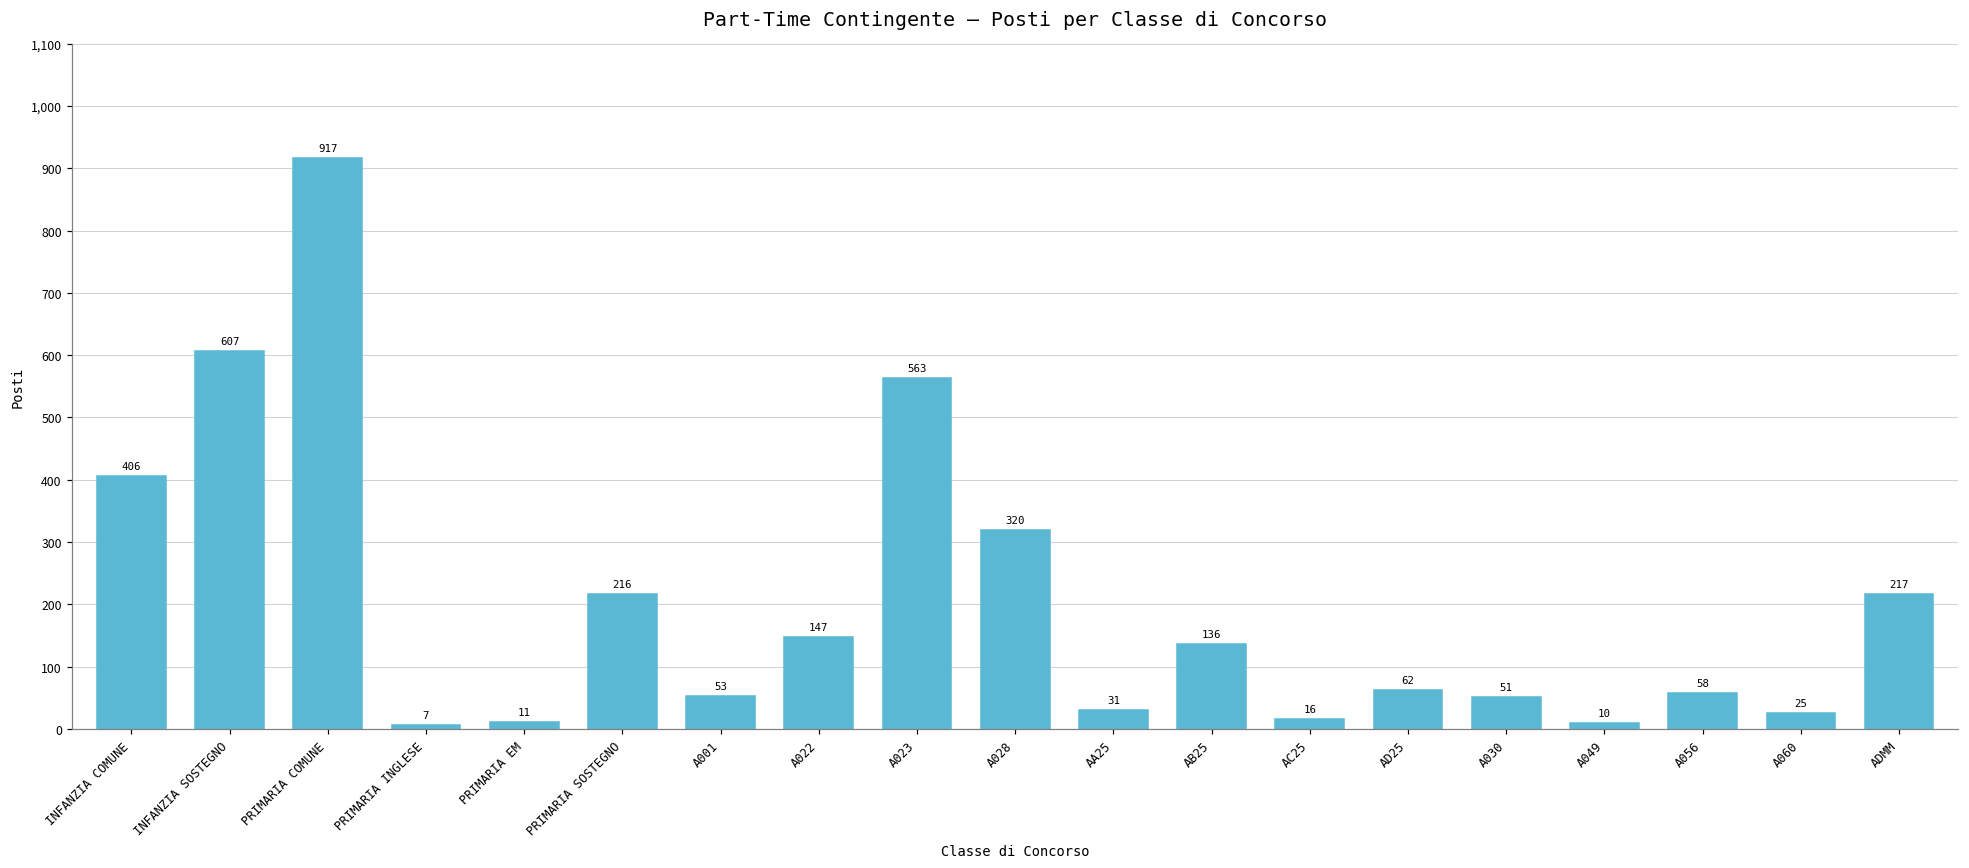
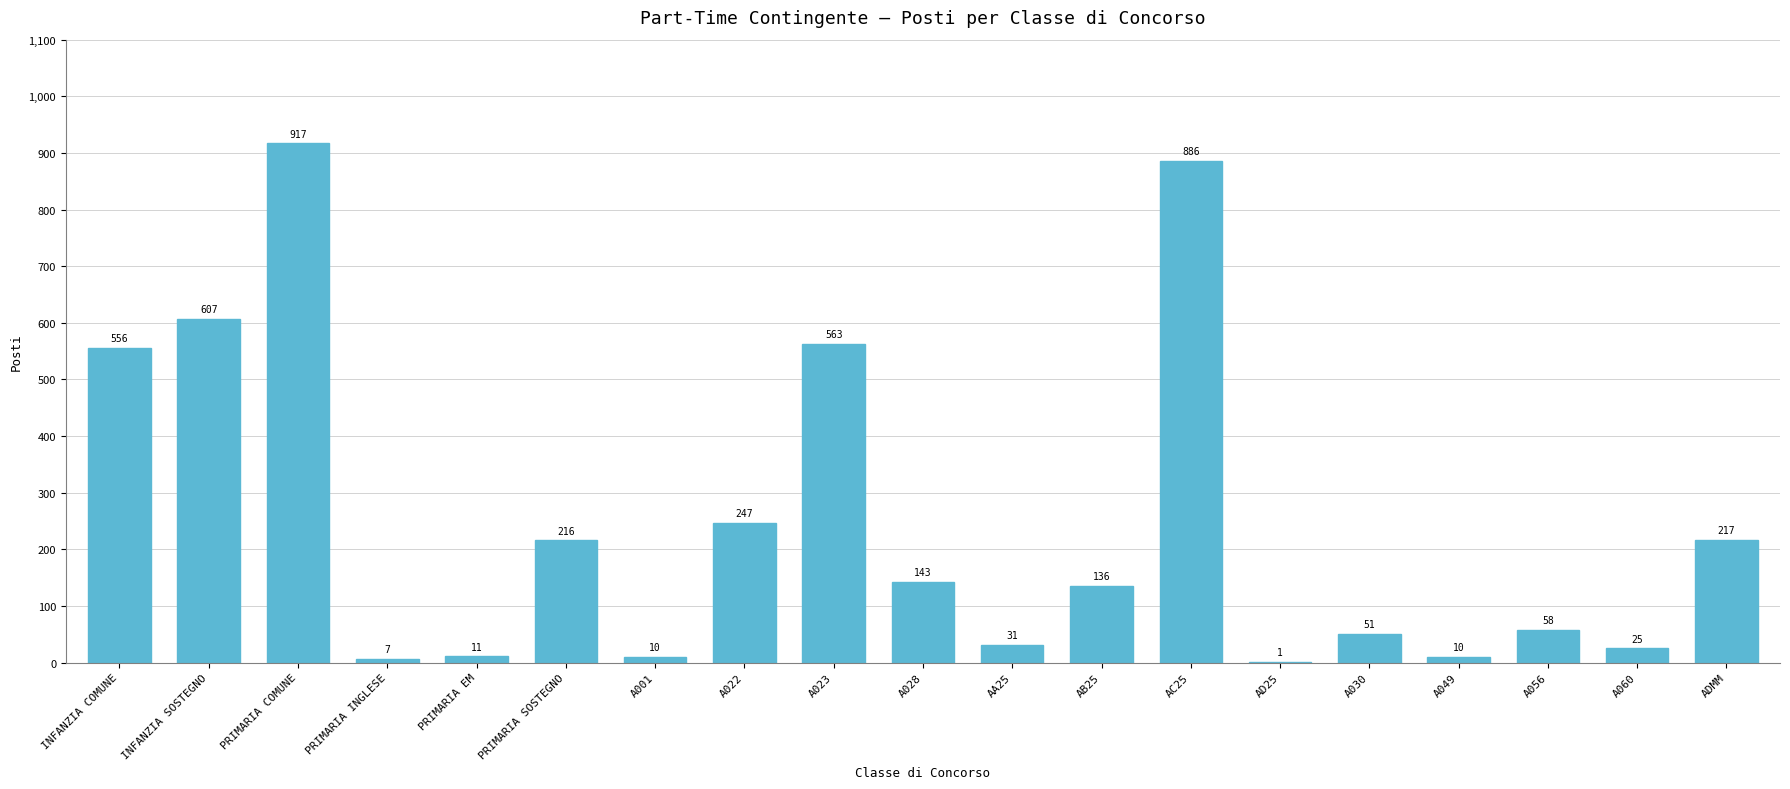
INFANZIA COMUNE: 406 -> 556
A001: 53 -> 10
A022: 147 -> 247
A028: 320 -> 143
AC25: 16 -> 886
AD25: 62 -> 1
